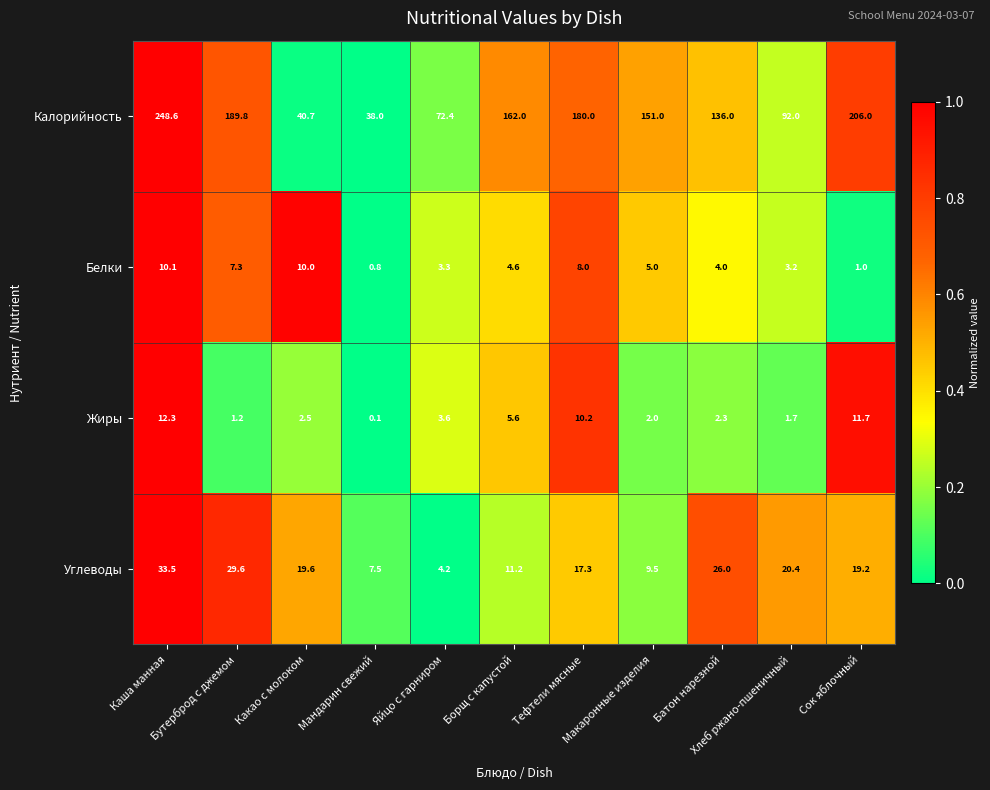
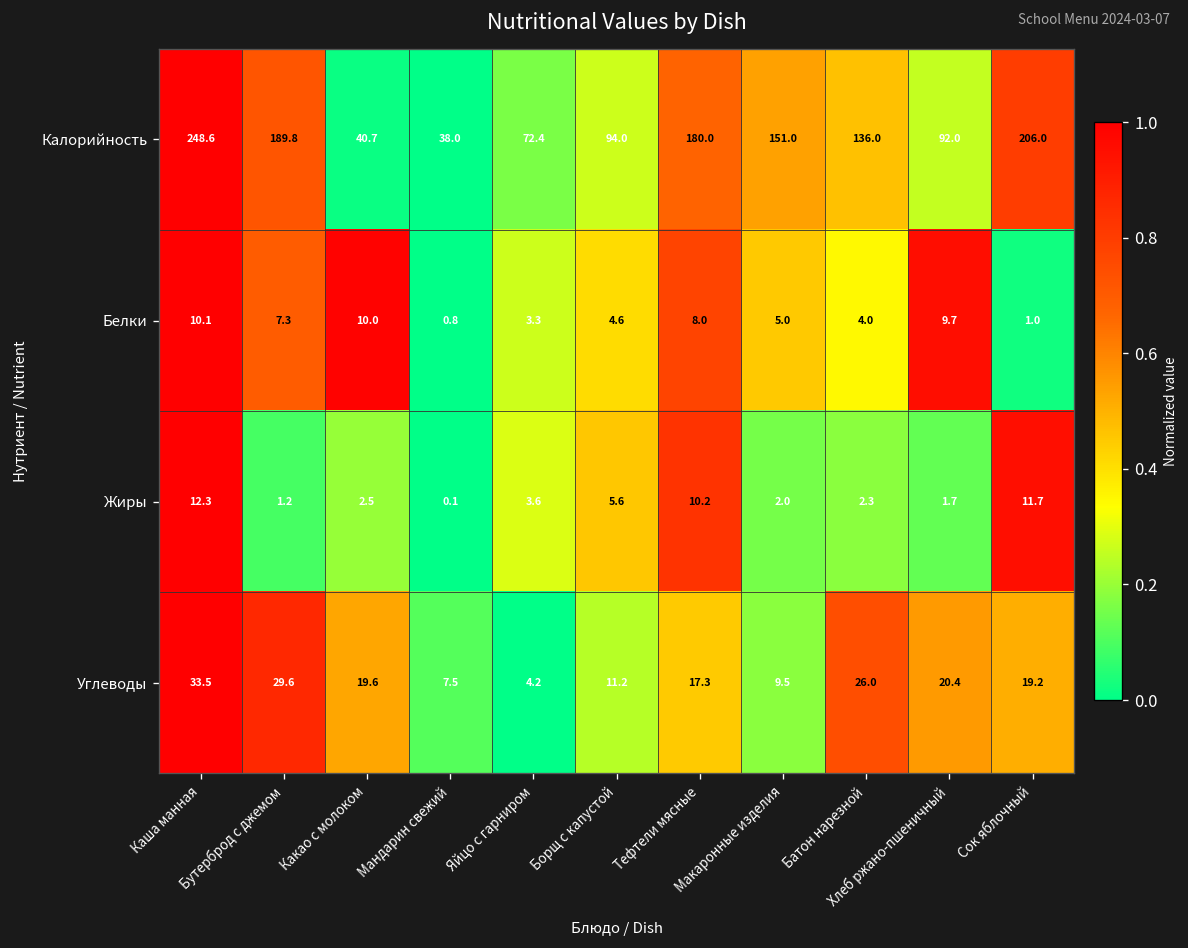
Калорийность, Борщ с капустой: 162.0 -> 94.0
Белки, Хлеб ржано-пшеничный: 3.2 -> 9.7
